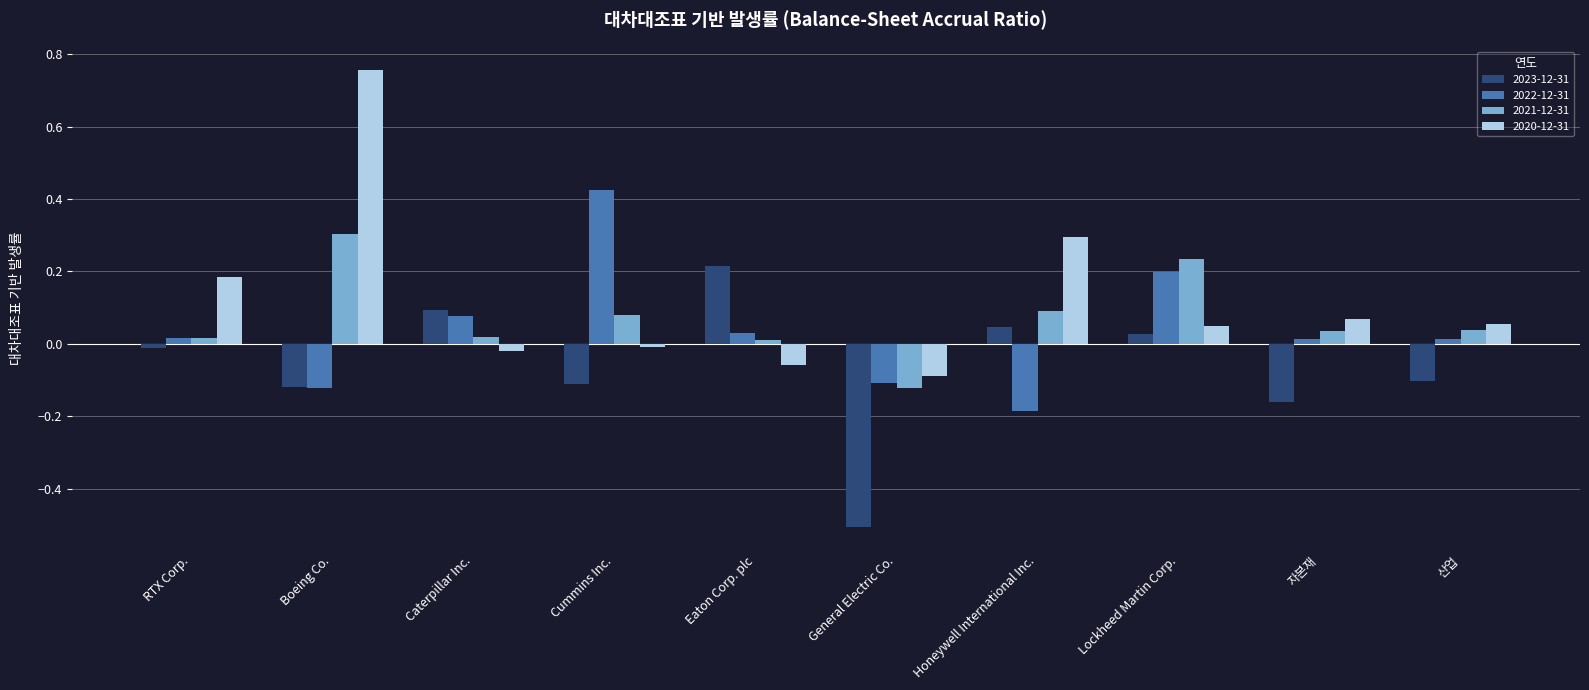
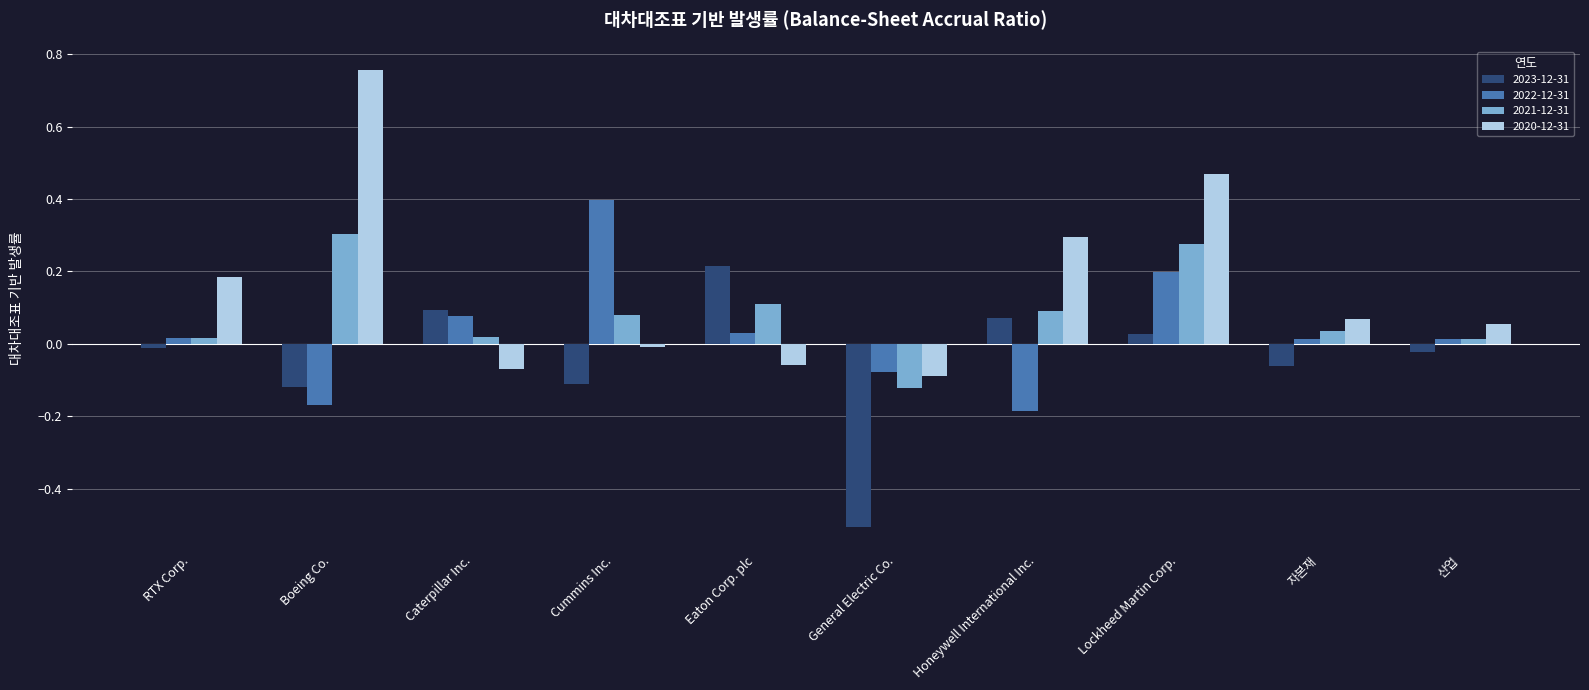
2022-12-31, Boeing Co.: -0.12 -> -0.17
2020-12-31, Caterpillar Inc.: -0.02 -> -0.07
2022-12-31, Cummins Inc.: 0.42 -> 0.40
2021-12-31, Eaton Corp. plc: 0.01 -> 0.11
2022-12-31, General Electric Co.: -0.11 -> -0.08
2023-12-31, Honeywell International Inc.: 0.05 -> 0.07
2021-12-31, Lockheed Martin Corp.: 0.23 -> 0.28
2020-12-31, Lockheed Martin Corp.: 0.05 -> 0.47
2023-12-31, 자본재: -0.16 -> -0.06
2023-12-31, 산업: -0.10 -> -0.02
2021-12-31, 산업: 0.04 -> 0.01
